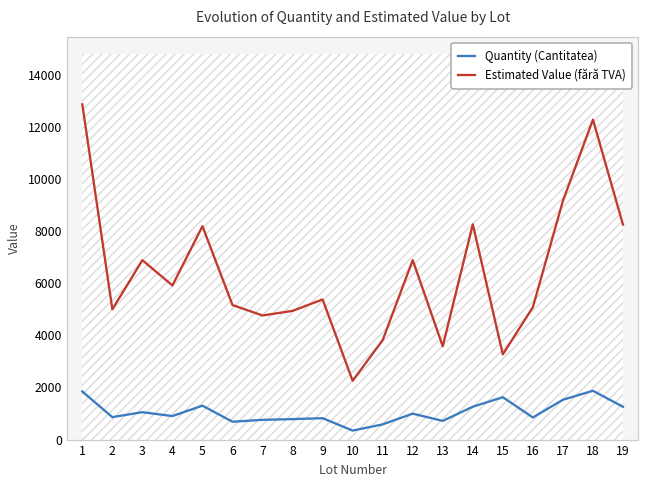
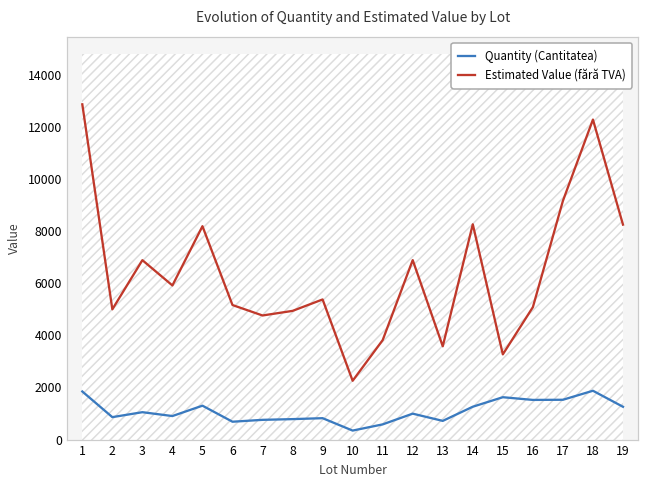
Quantity (Cantitatea), 16: 800 -> 1500
